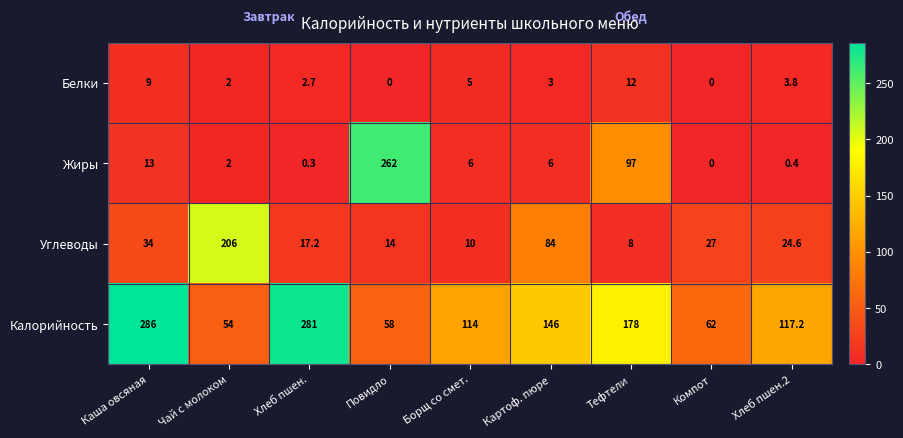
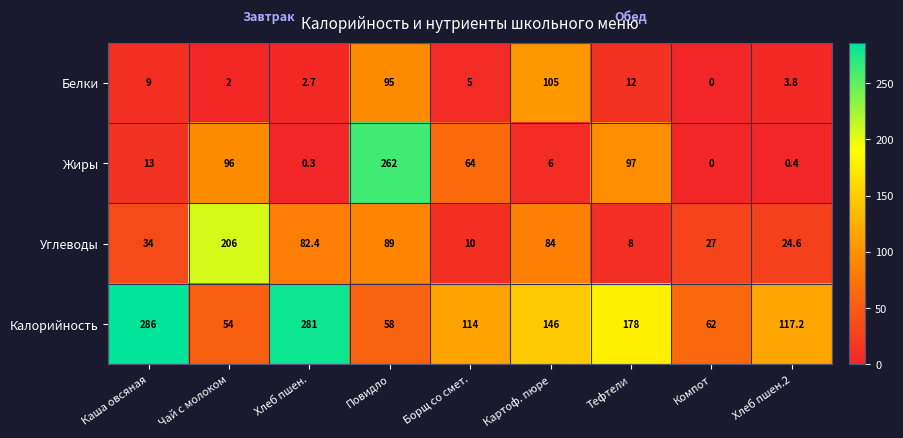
Белки, Повидло: 0 -> 95
Белки, Картоф. пюре: 3 -> 105
Жиры, Чай с молоком: 2 -> 96
Жиры, Борщ со смет.: 6 -> 64
Углеводы, Хлеб пшен.: 17.2 -> 82.4
Углеводы, Повидло: 14 -> 89
